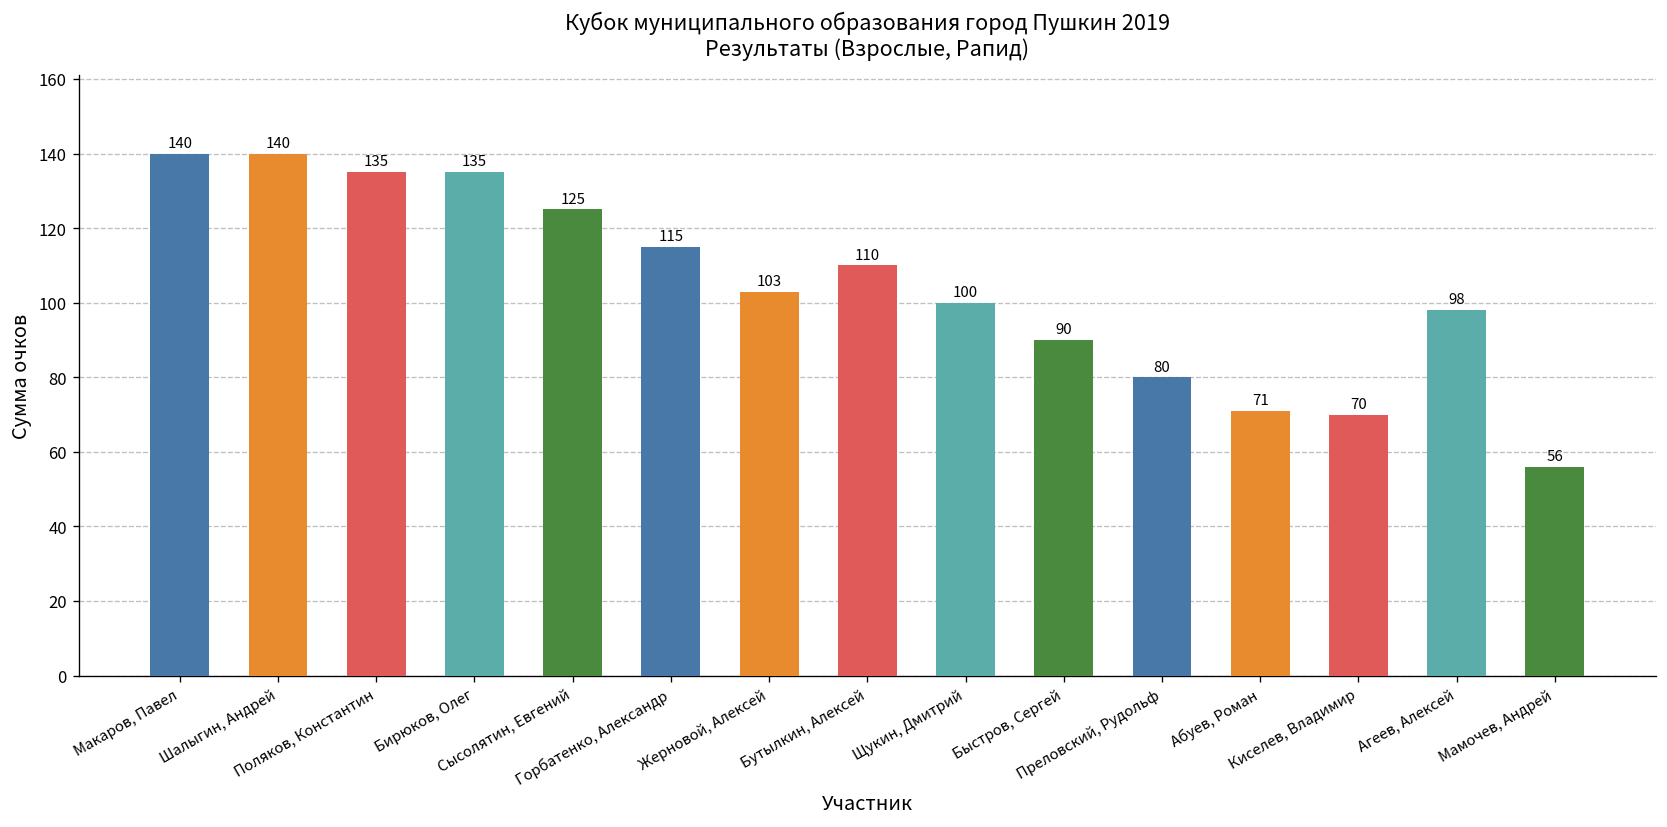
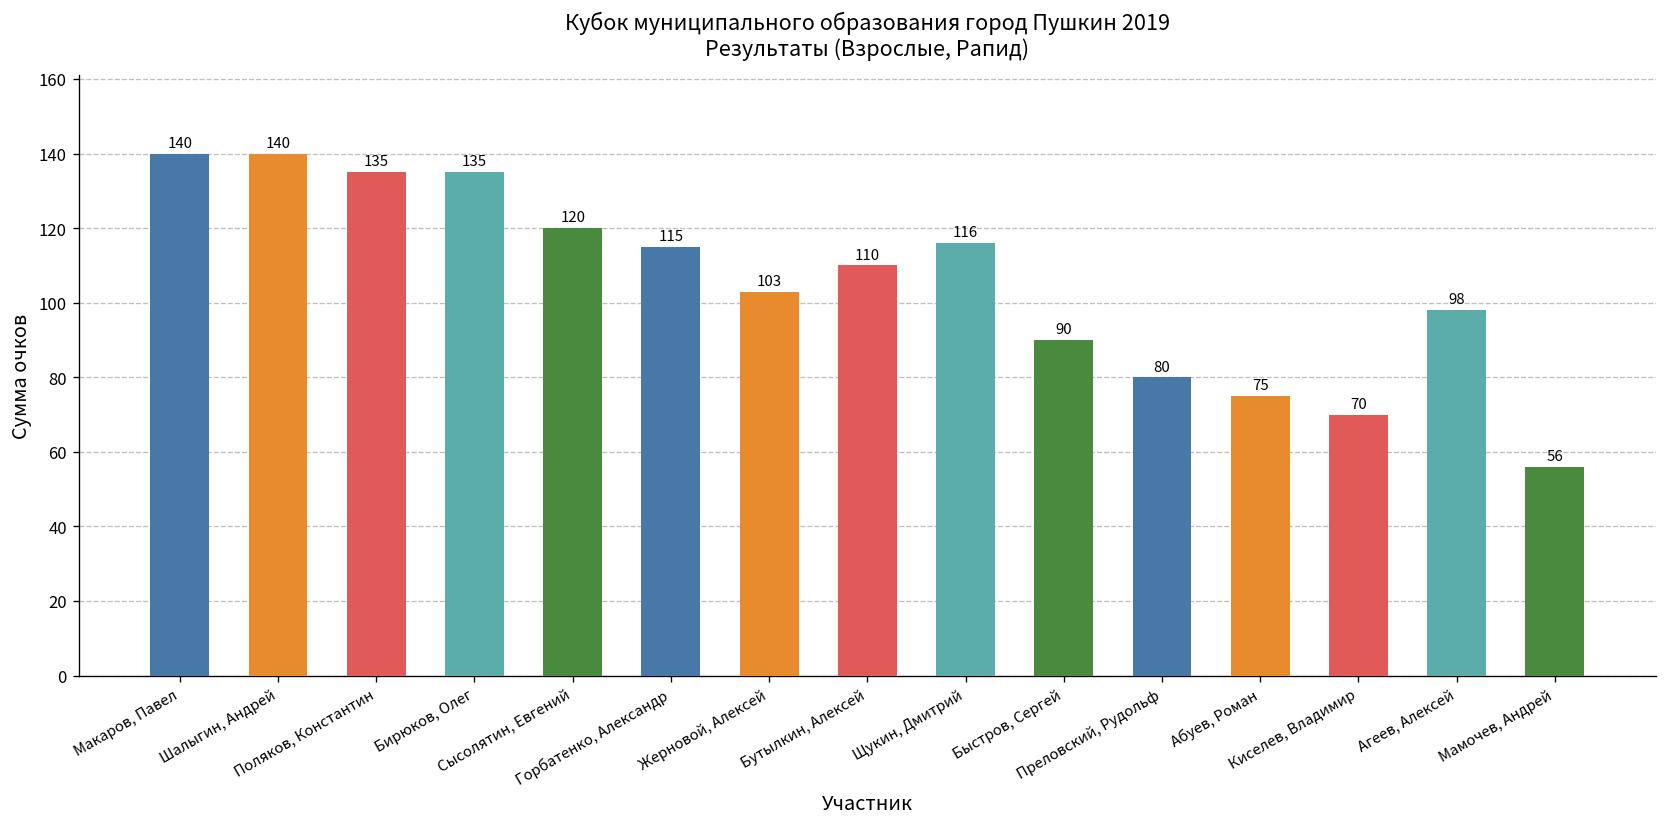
Сысолятин, Евгений: 125 -> 120
Щукин, Дмитрий: 100 -> 116
Абуев, Роман: 71 -> 75
